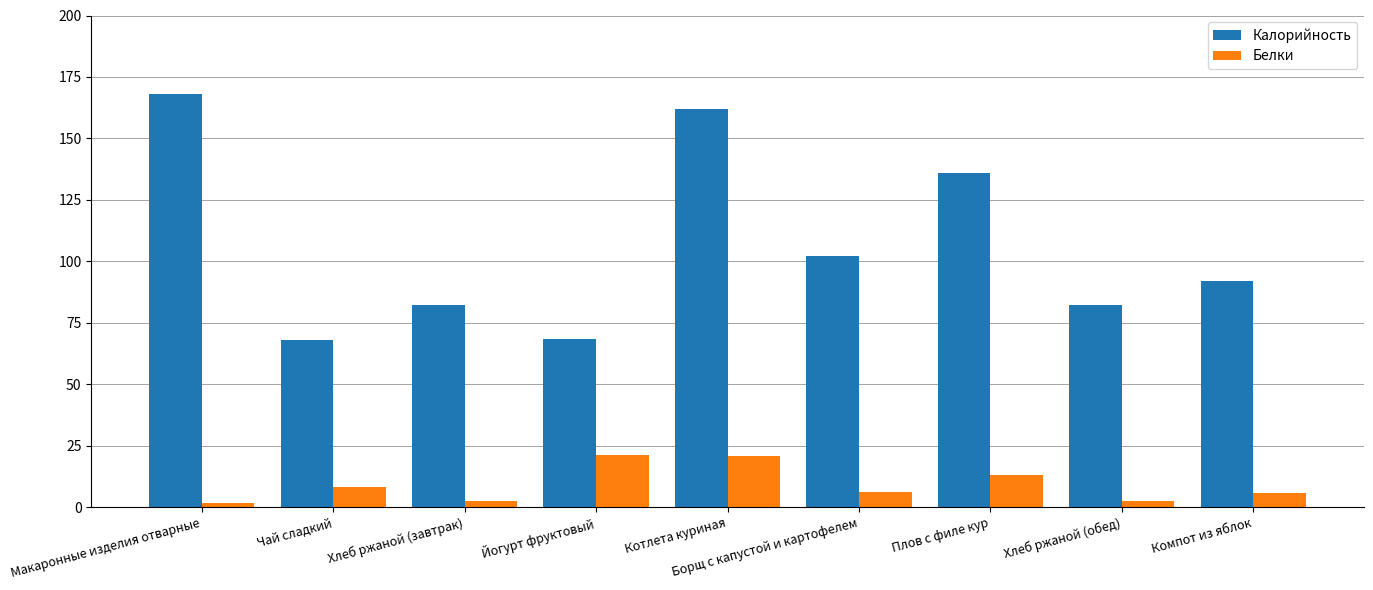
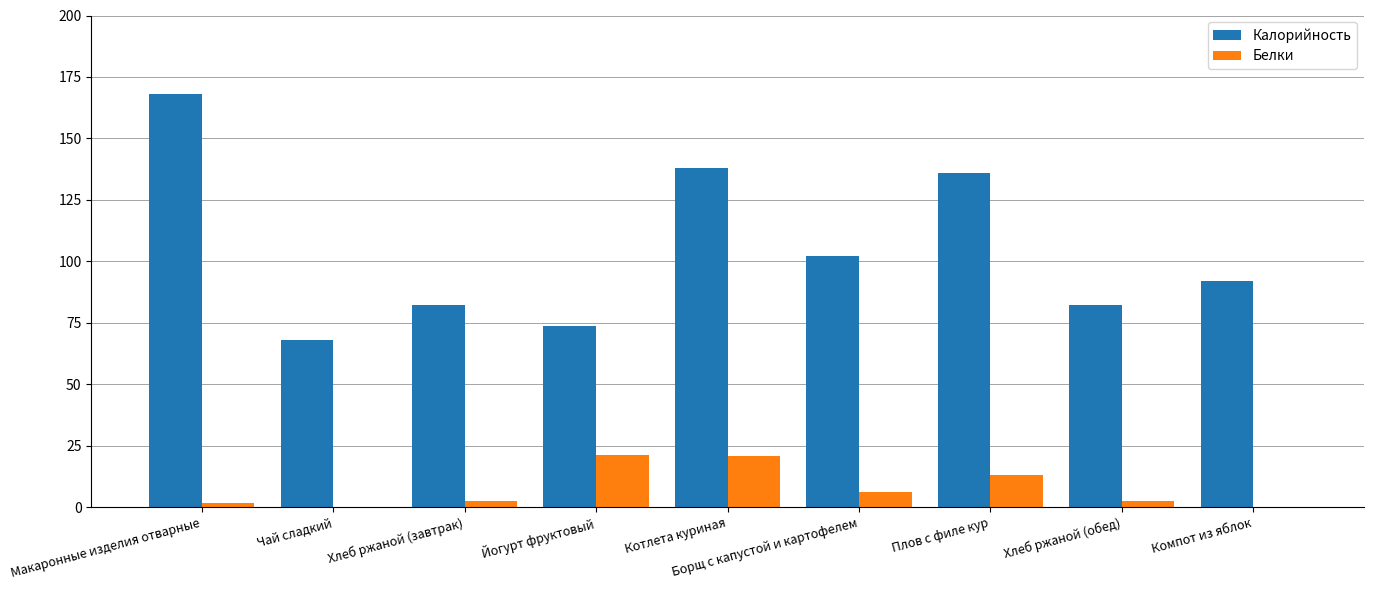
Белки, Чай сладкий: 8 -> 0
Калорийность, Йогурт фруктовый: 68 -> 74
Калорийность, Котлета куриная: 162 -> 138
Белки, Компот из яблок: 6 -> 0
